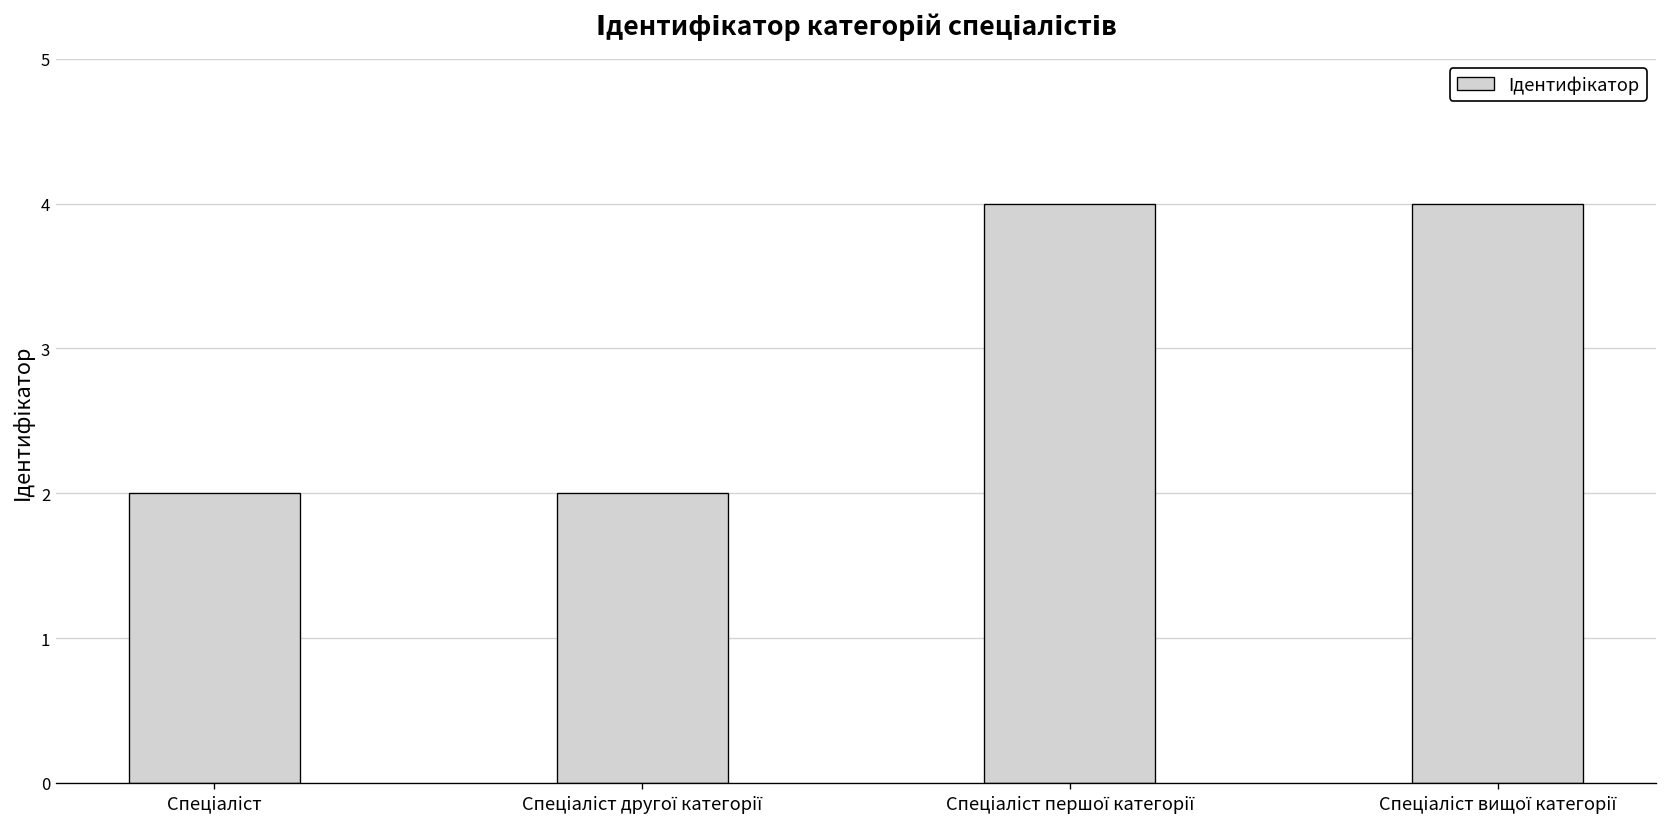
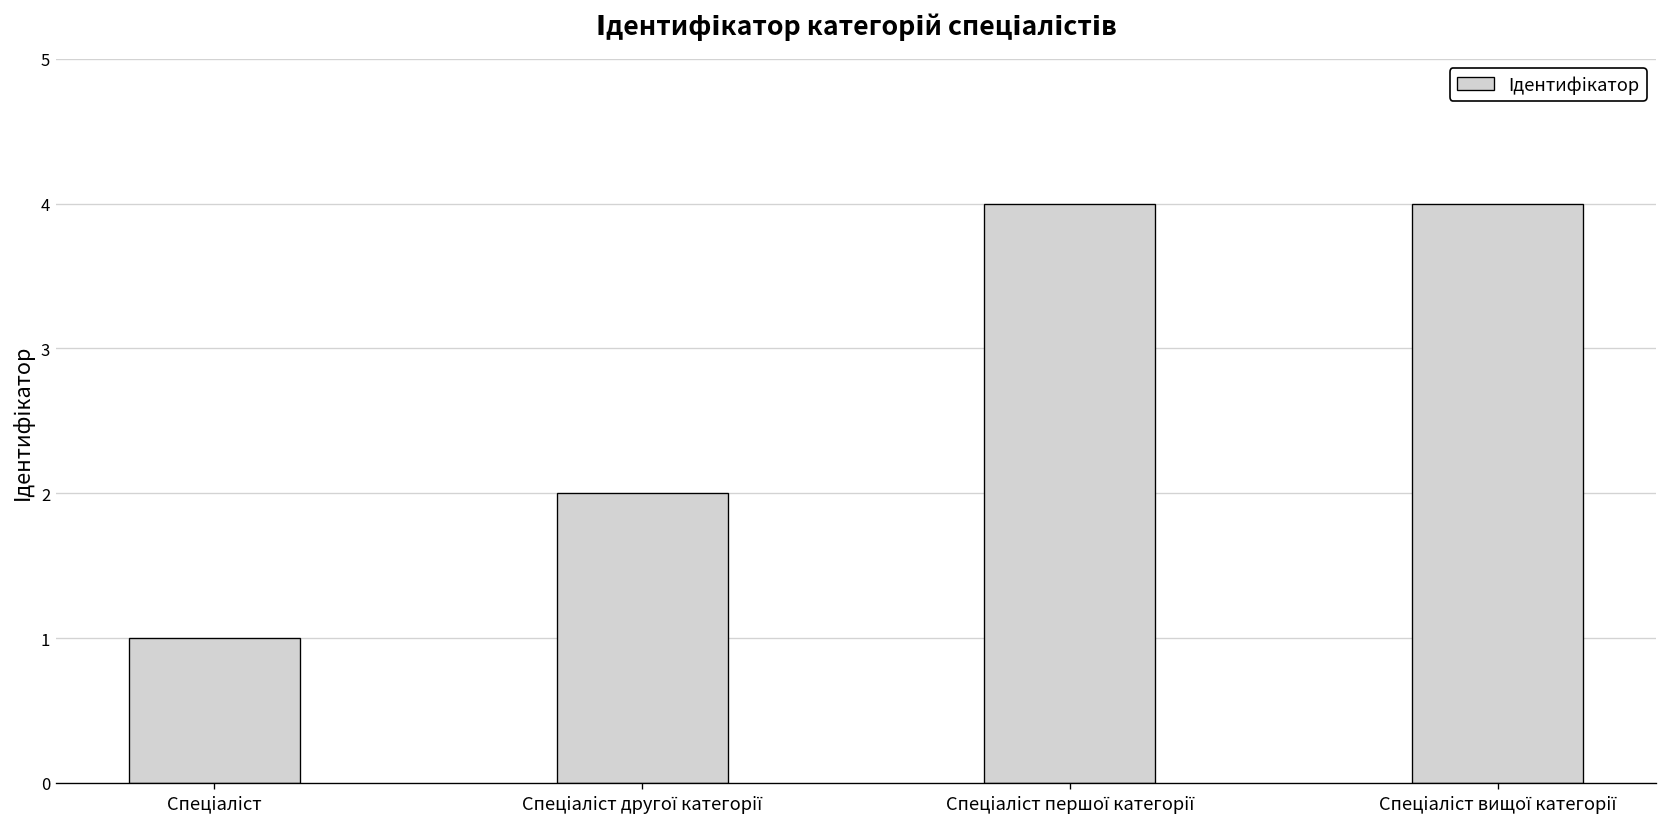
Спеціаліст: 2 -> 1
